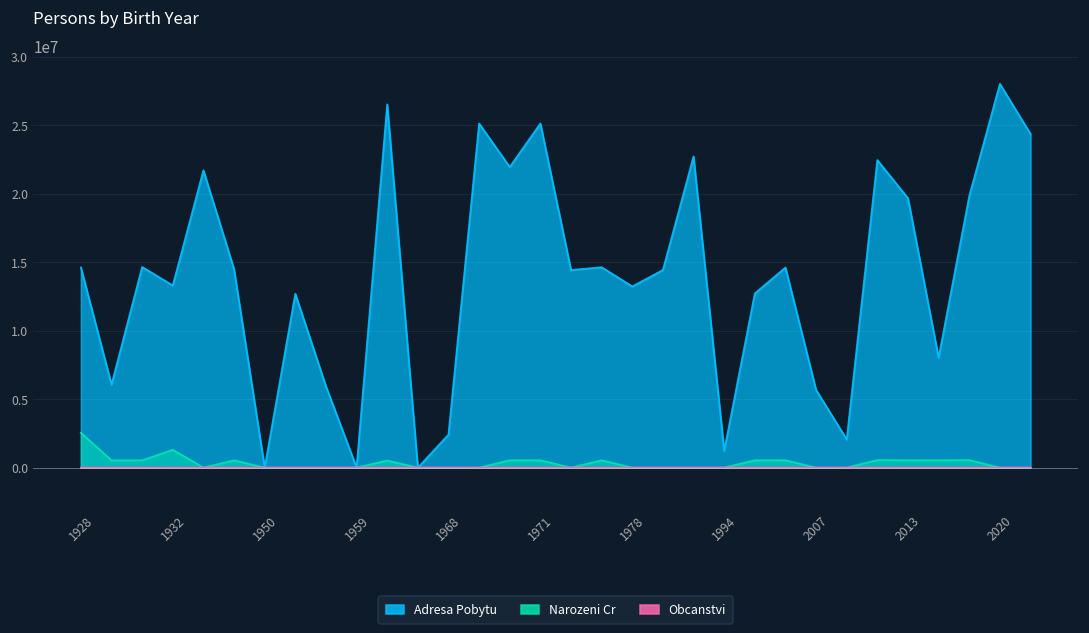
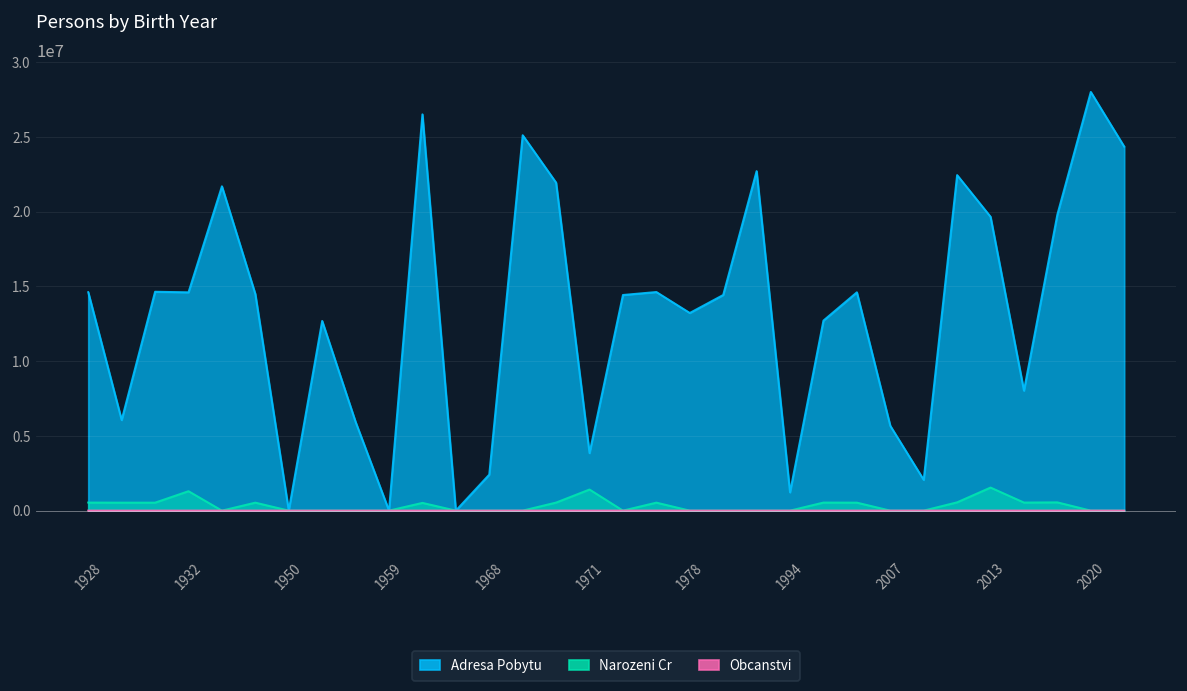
Narozeni Cr, 1928: 2500000 -> 500000
Adresa Pobytu, 1932: 13300000 -> 14600000
Adresa Pobytu, 1971: 25100000 -> 3800000
Narozeni Cr, 1971: 500000 -> 1400000
Narozeni Cr, 2013: 500000 -> 1500000
